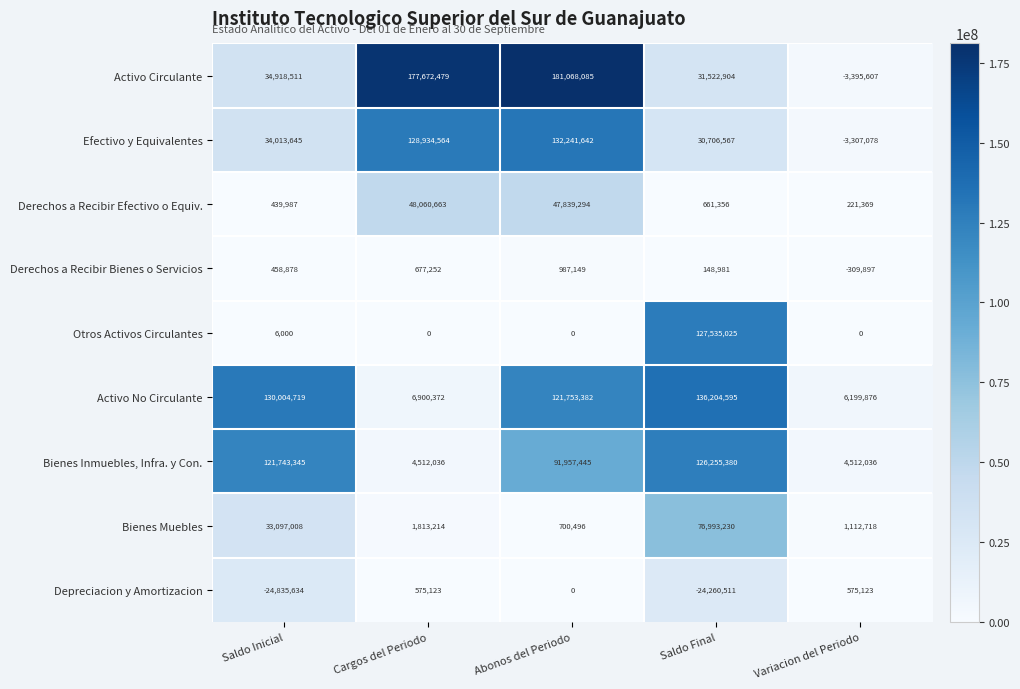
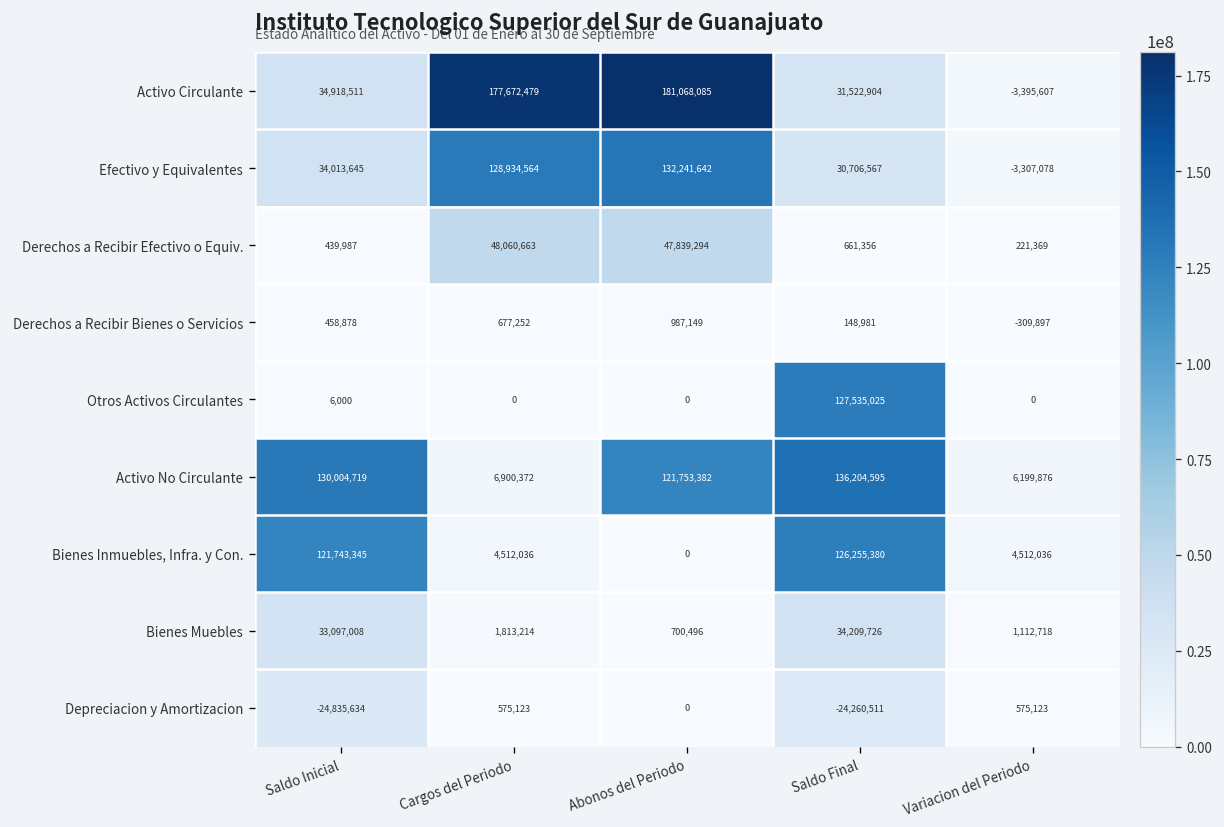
Bienes Inmuebles, Infra. y Con., Abonos del Periodo: 91,957,445 -> 0
Bienes Muebles, Saldo Final: 76,993,230 -> 34,209,726
